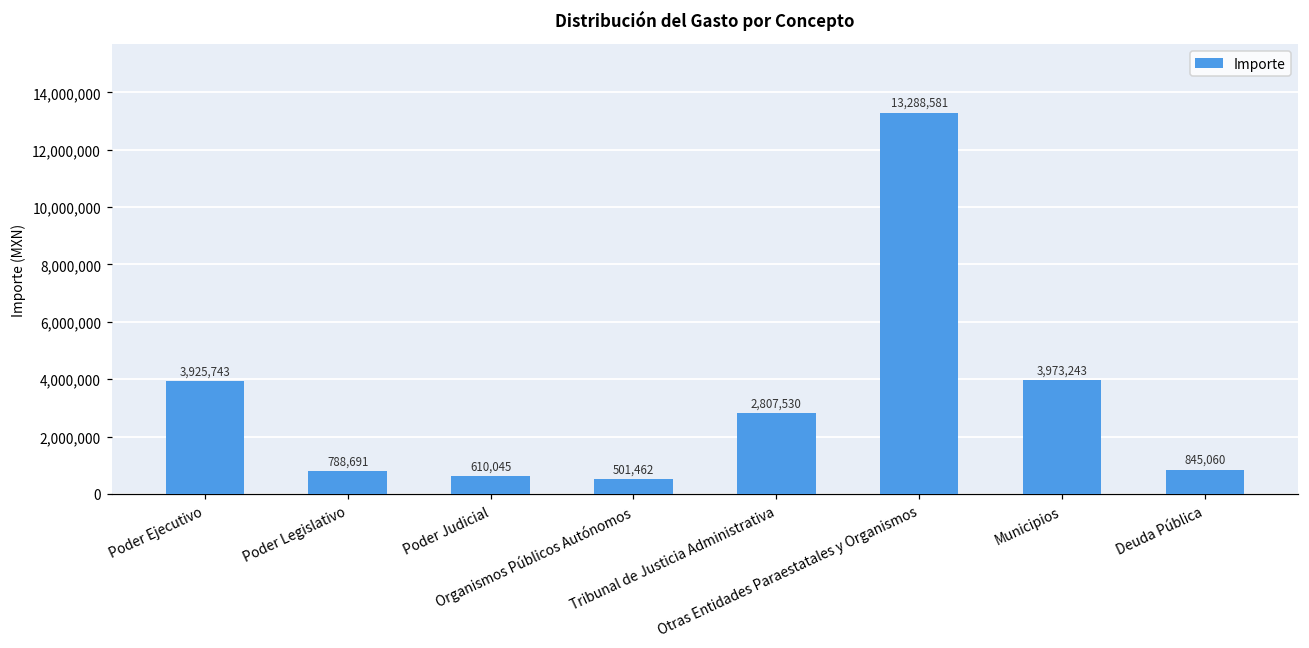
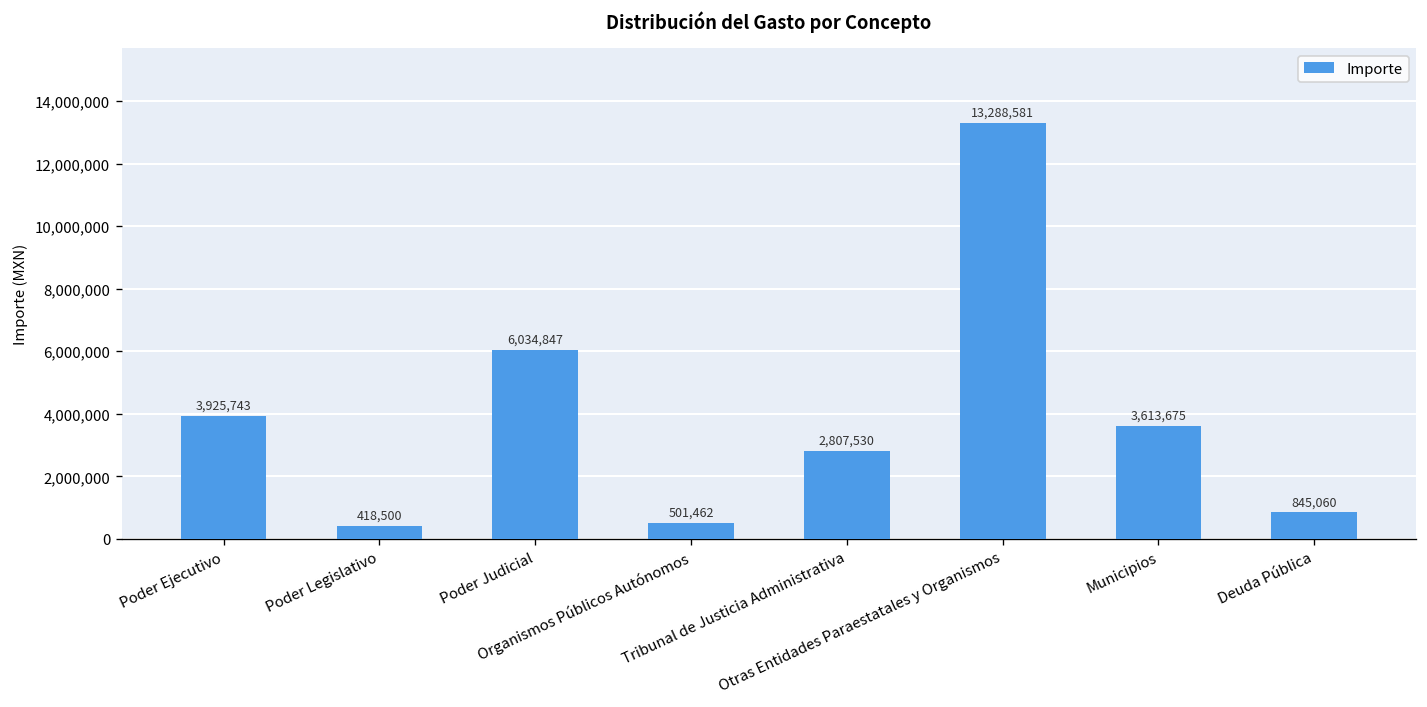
Poder Legislativo: 788,691 -> 418,500
Poder Judicial: 610,045 -> 6,034,847
Municipios: 3,973,243 -> 3,613,675
